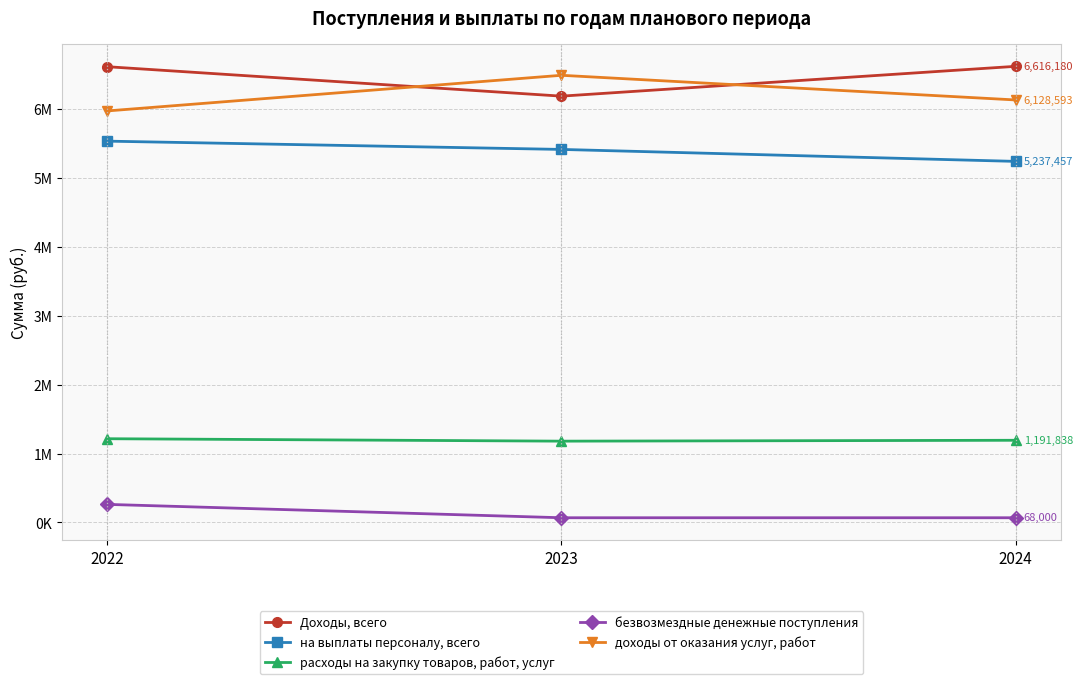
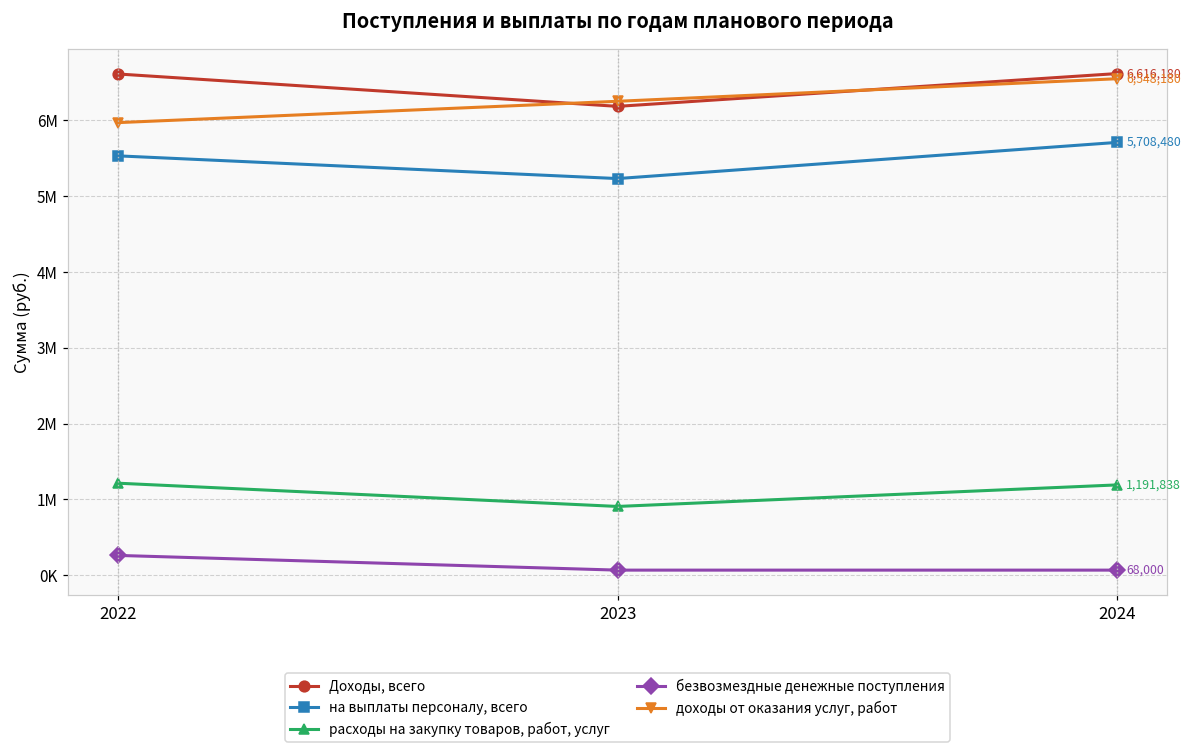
на выплаты персоналу, всего, 2023: 5400000 -> 5200000
расходы на закупку товаров, работ, услуг, 2023: 1200000 -> 900000
доходы от оказания услуг, работ, 2023: 6500000 -> 6300000
на выплаты персоналу, всего, 2024: 5,237,457 -> 5,708,480
доходы от оказания услуг, работ, 2024: 6,128,593 -> 6,548,180
